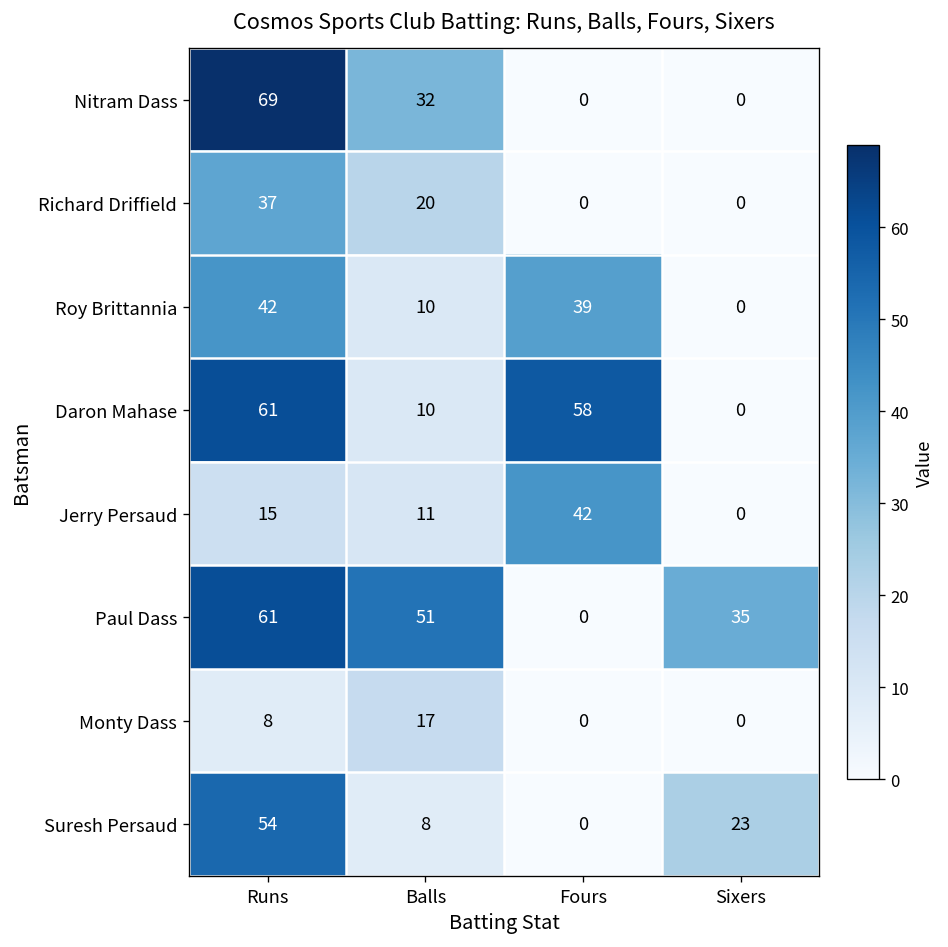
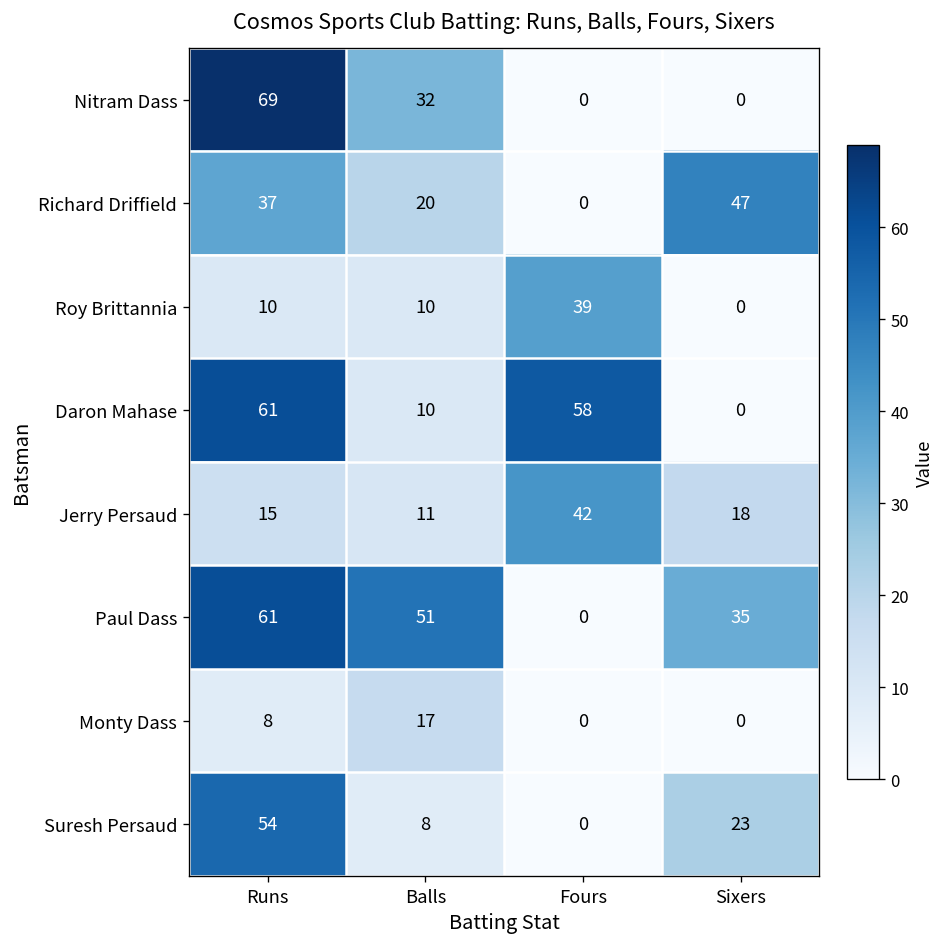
Richard Driffield, Sixers: 0 -> 47
Roy Brittannia, Runs: 42 -> 10
Jerry Persaud, Sixers: 0 -> 18
